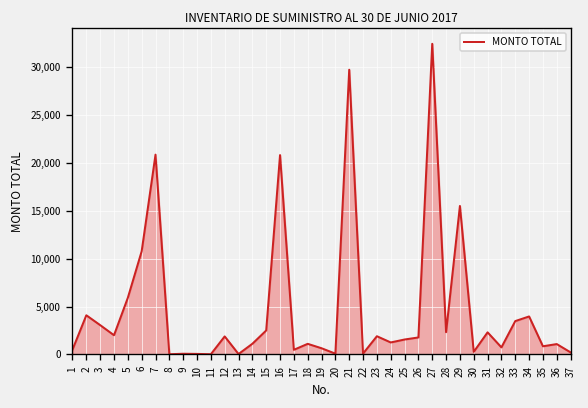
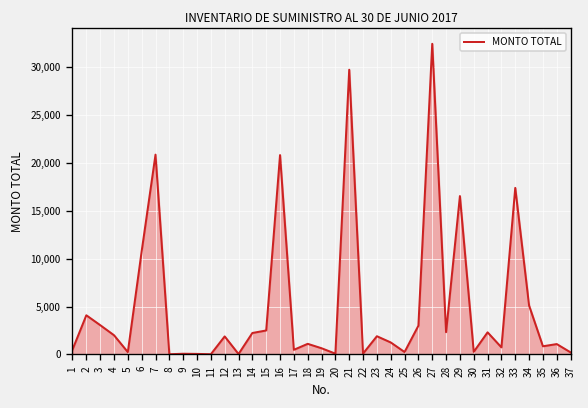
5: 6,000 -> 0
14: 1,000 -> 2,000
25: 2,000 -> 0
26: 2,000 -> 3,000
29: 16,000 -> 17,000
33: 3,000 -> 17,000
34: 4,000 -> 5,000
